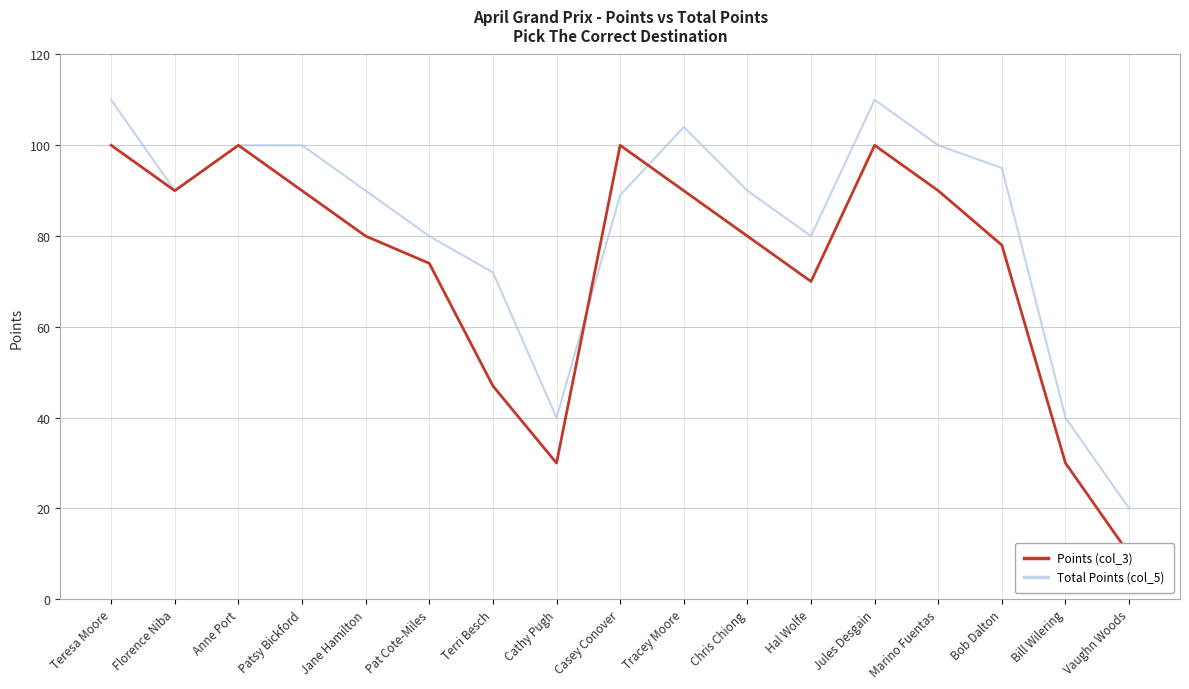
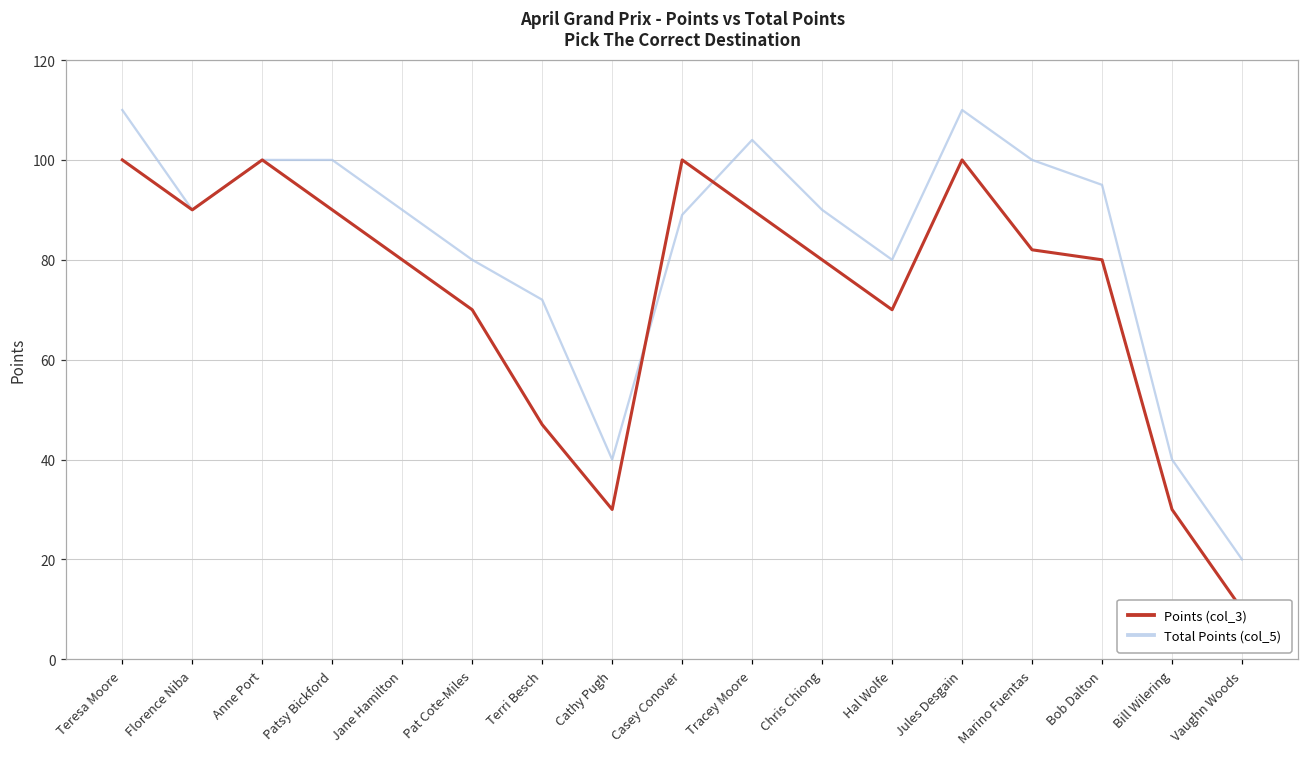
Points (col_3), Pat Cote-Miles: 74 -> 70
Points (col_3), Marino Fuentas: 90 -> 82
Points (col_3), Bob Dalton: 78 -> 80
